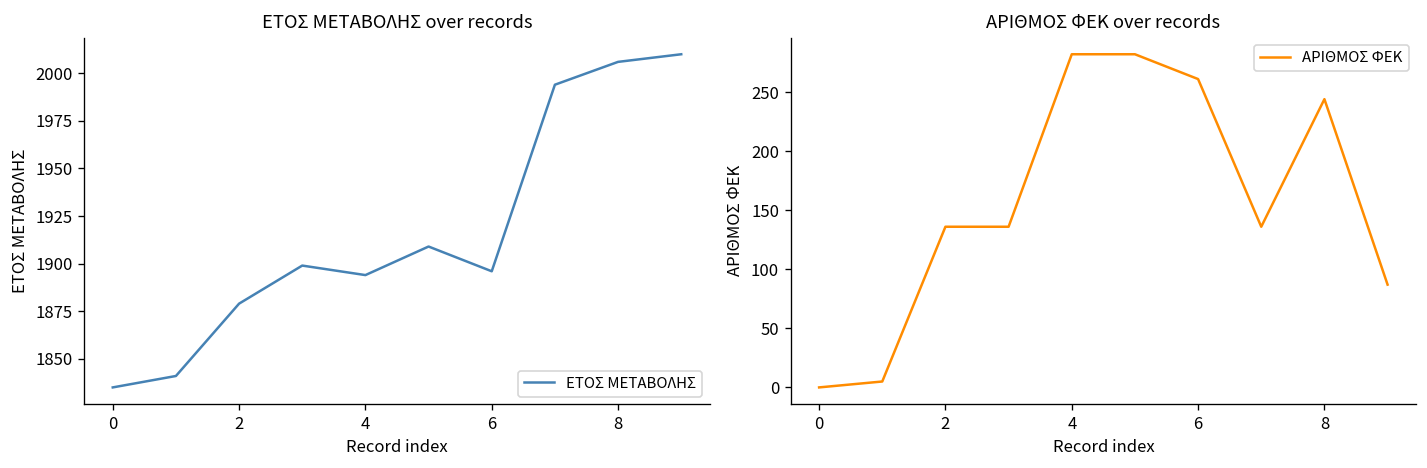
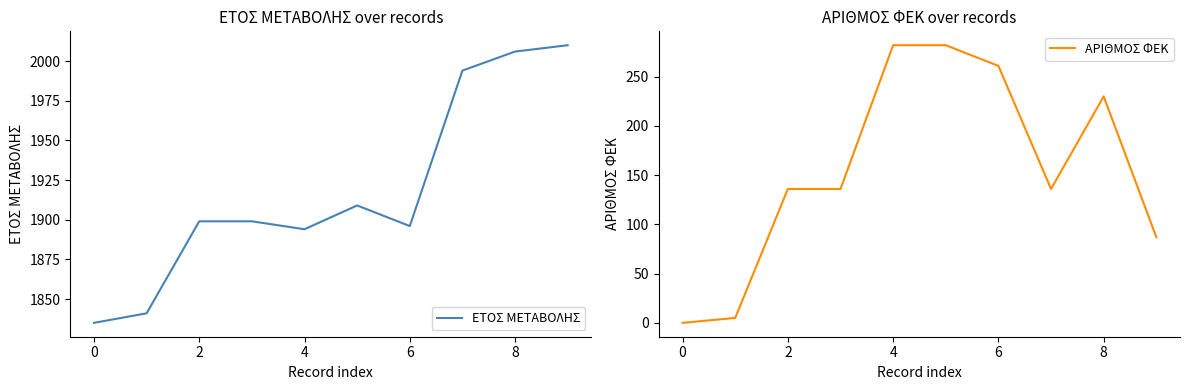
ΕΤΟΣ ΜΕΤΑΒΟΛΗΣ over records, 2: 1879 -> 1899
ΑΡΙΘΜΟΣ ΦΕΚ over records, 8: 240 -> 230
